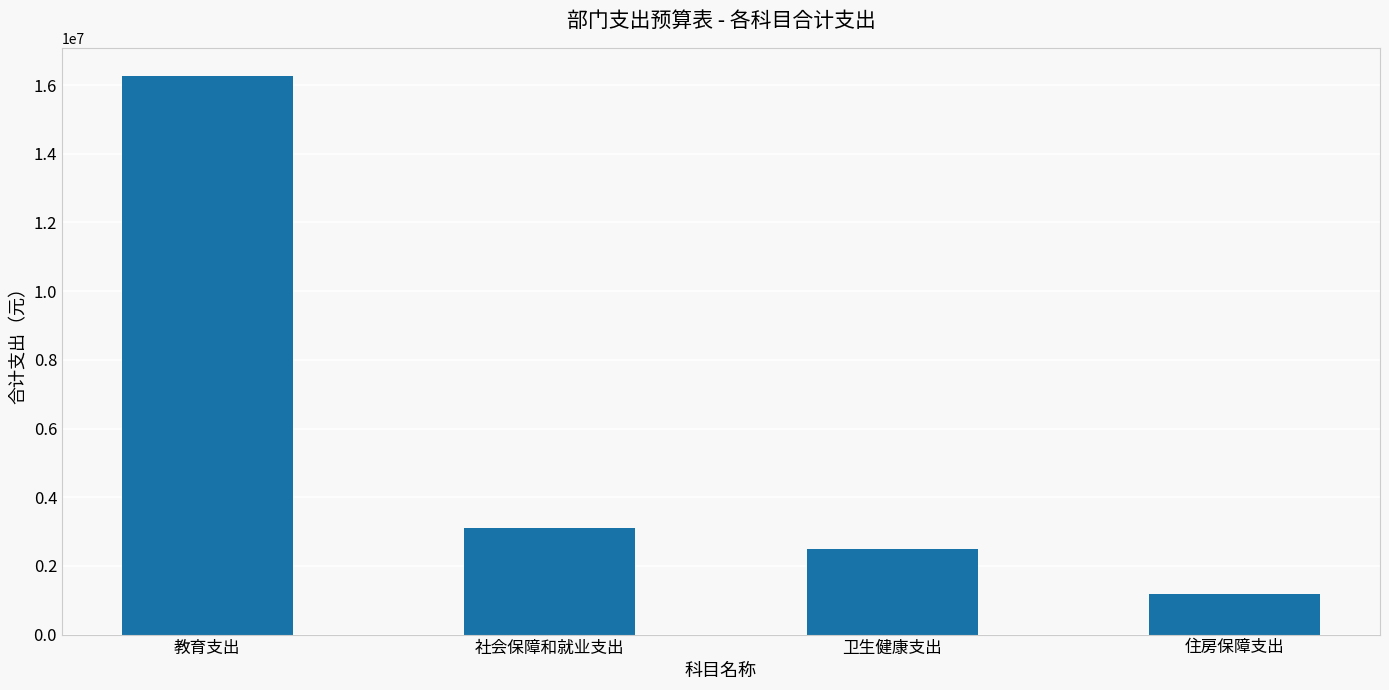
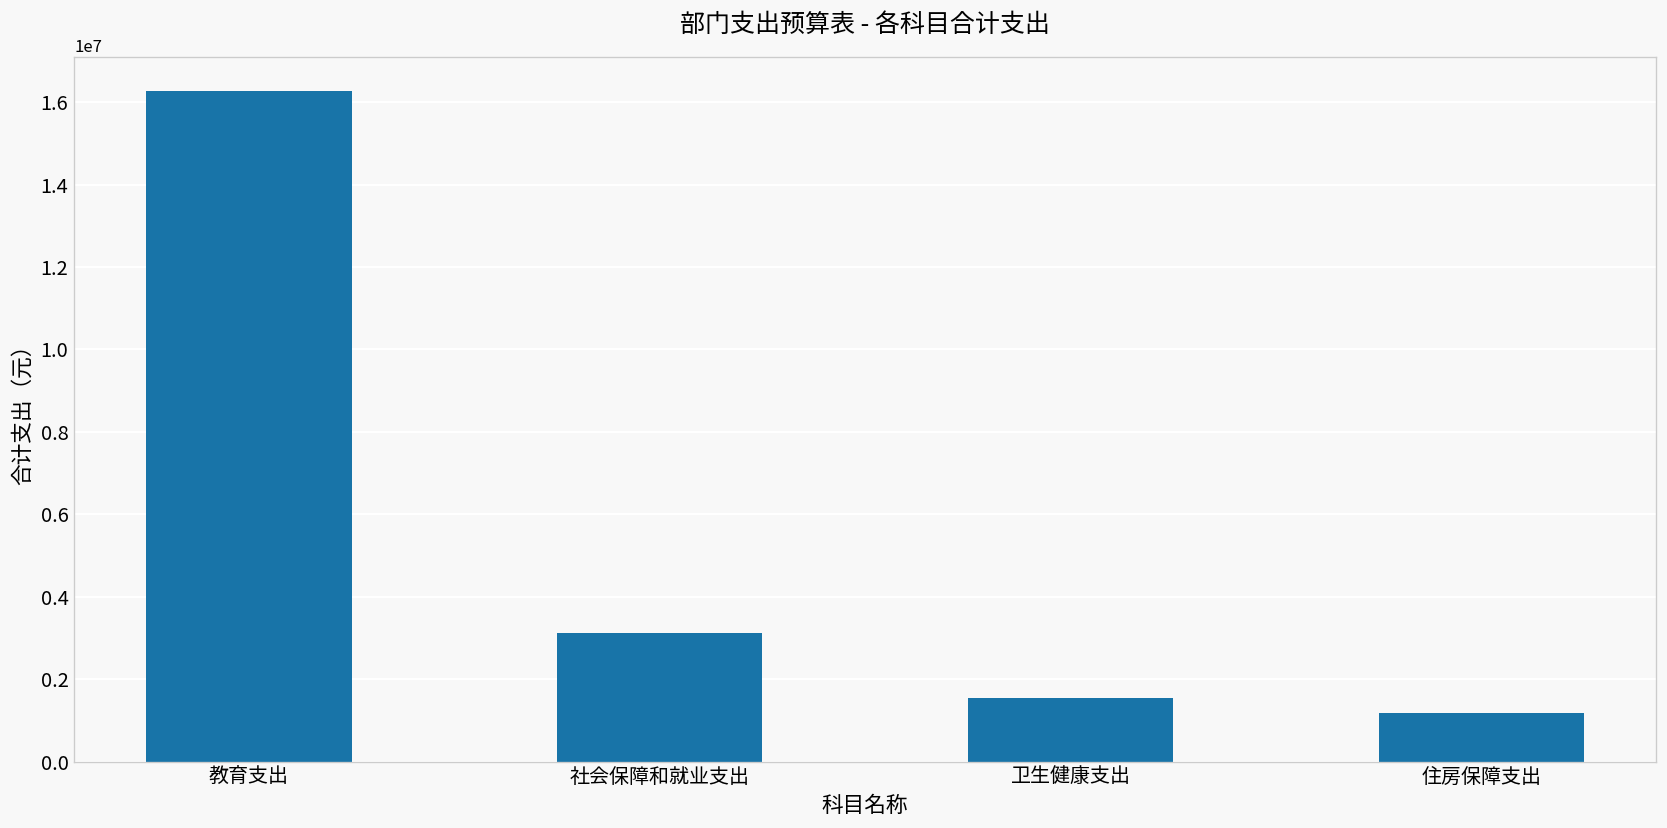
卫生健康支出: 2500000 -> 1600000
